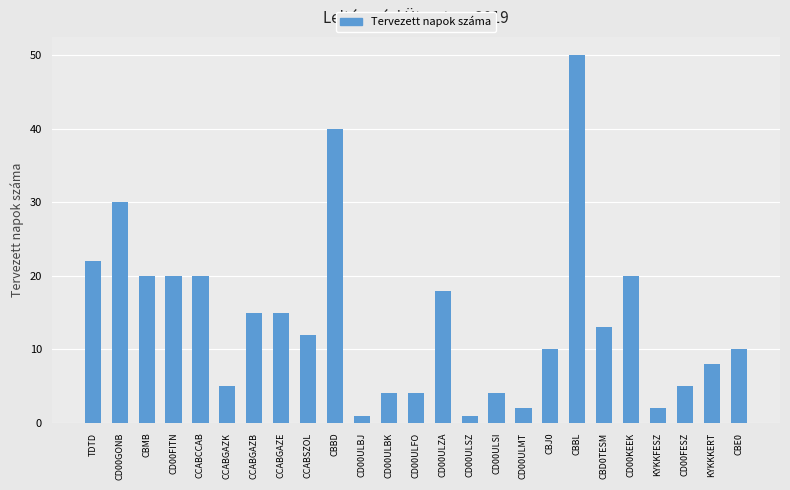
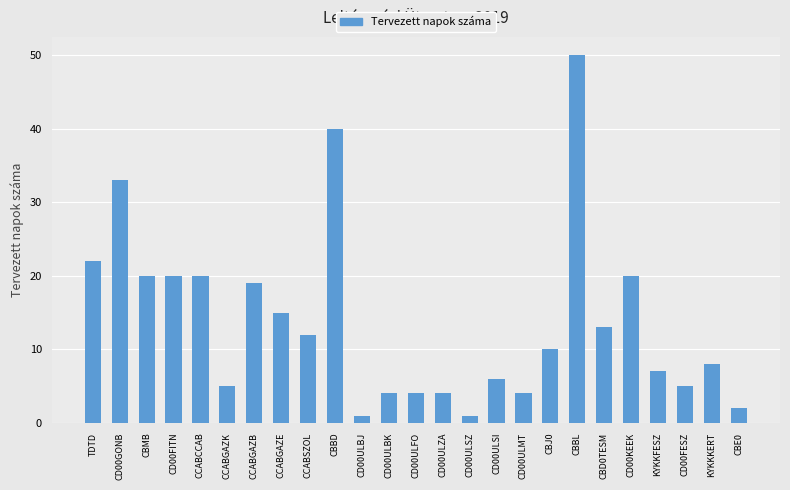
CD00GONB: 30 -> 33
CCABGAZB: 15 -> 19
CD00ULZA: 18 -> 4
CD00ULSI: 4 -> 6
CD00ULMT: 2 -> 4
KYKKFESZ: 2 -> 7
CBE0: 10 -> 2
